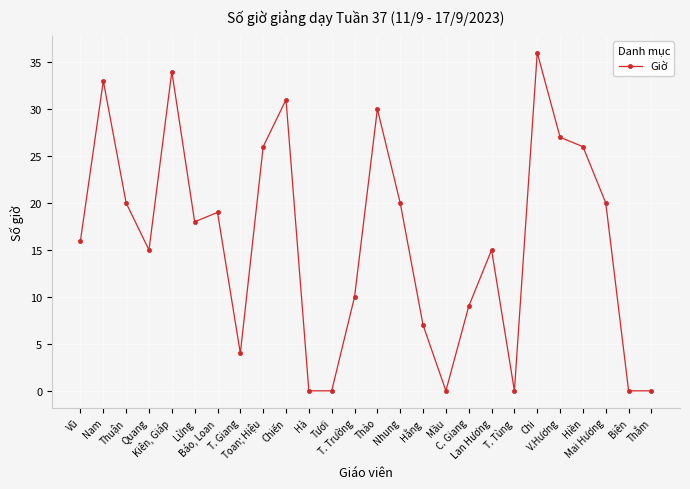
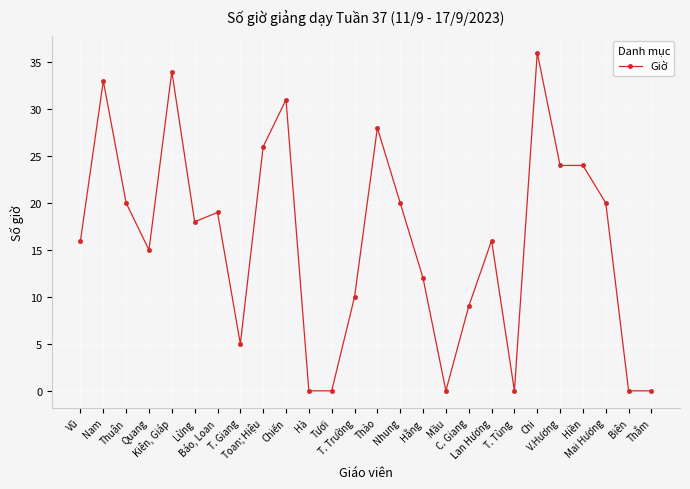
T. Giang: 4 -> 5
Thảo: 30 -> 28
Hằng: 7 -> 12
Lan Hương: 15 -> 16
V.Hương: 27 -> 24
Hiền: 26 -> 24
